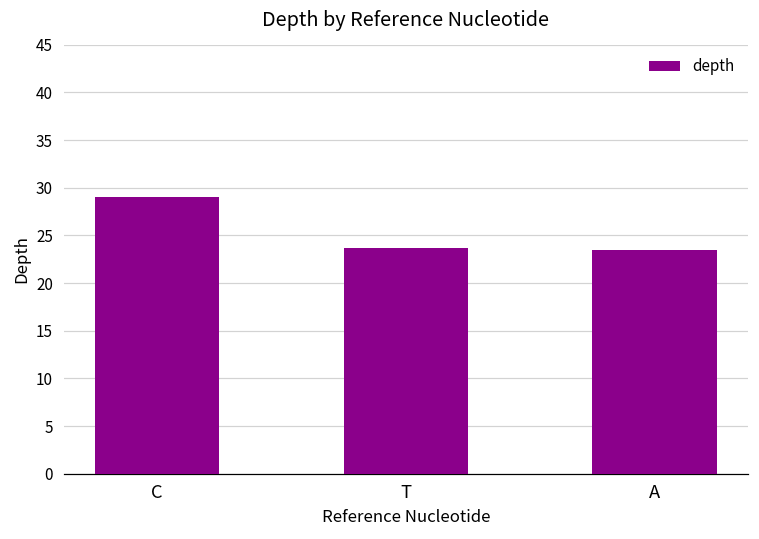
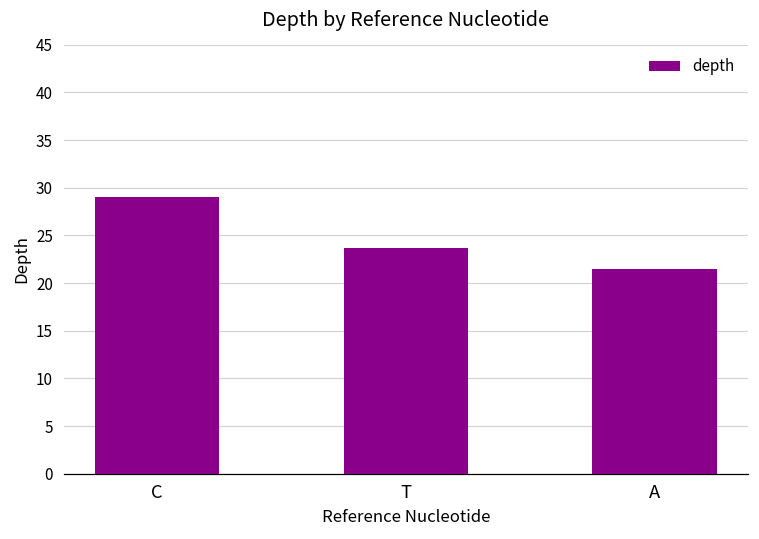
A: 24 -> 22
